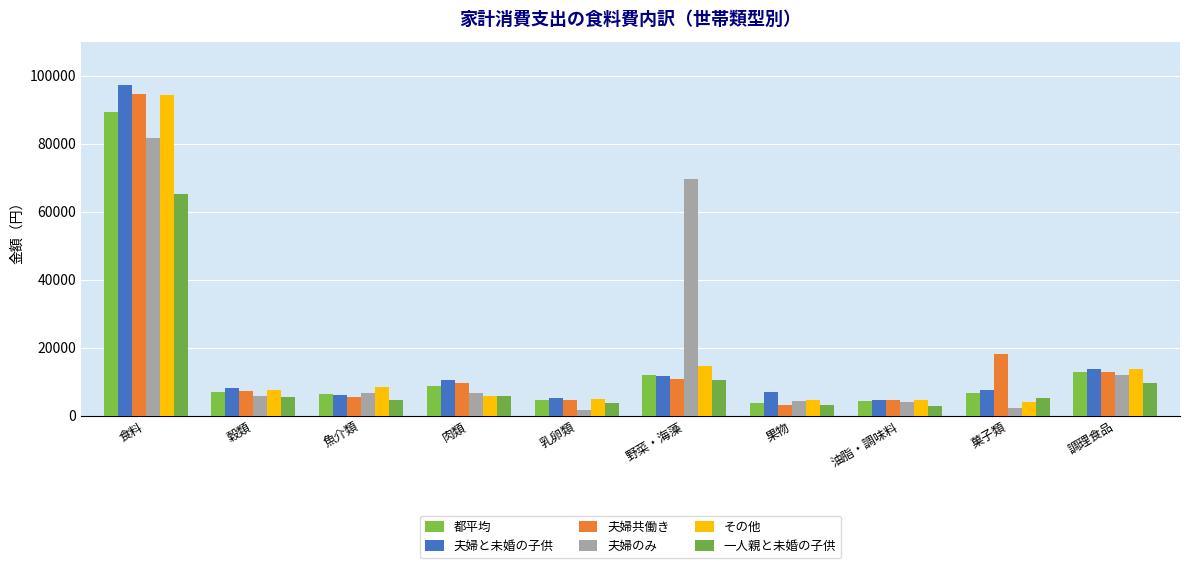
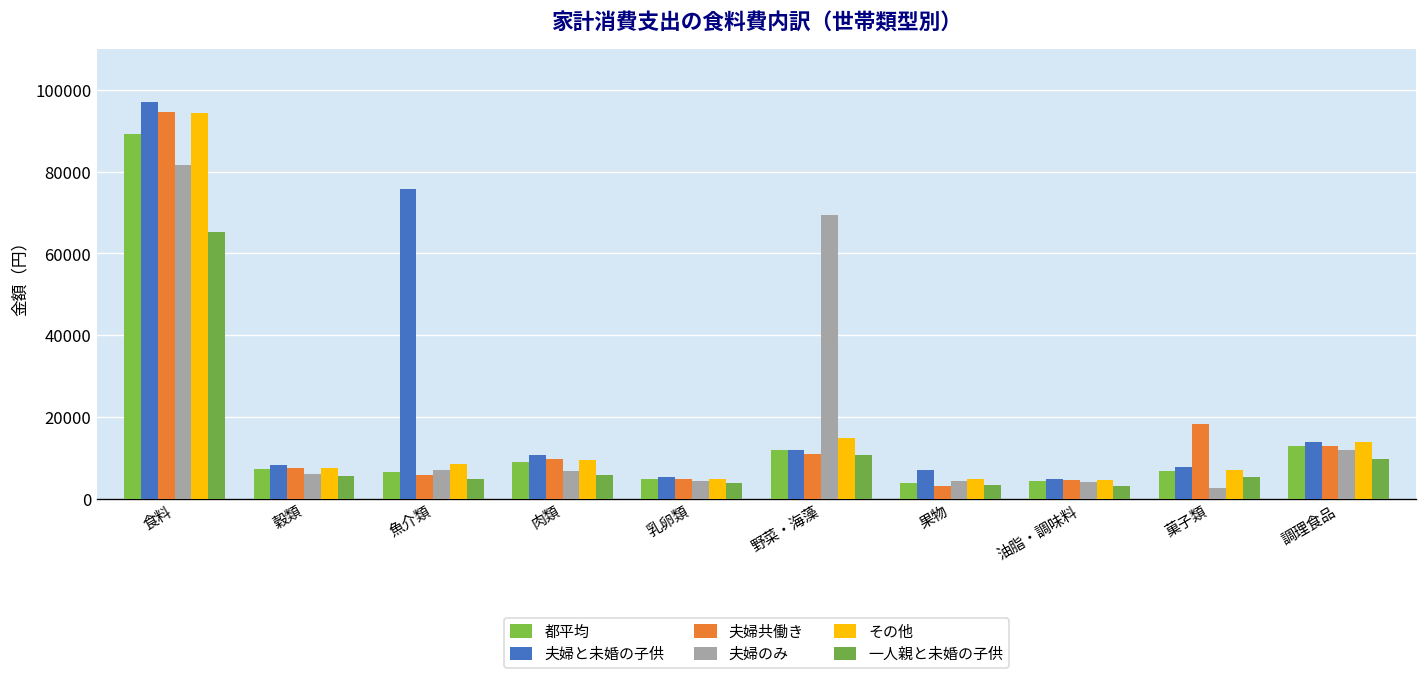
夫婦と未婚の子供, 魚介類: 6000 -> 76000
その他, 肉類: 6000 -> 9000
夫婦のみ, 乳卵類: 2000 -> 4000
その他, 菓子類: 4000 -> 7000
